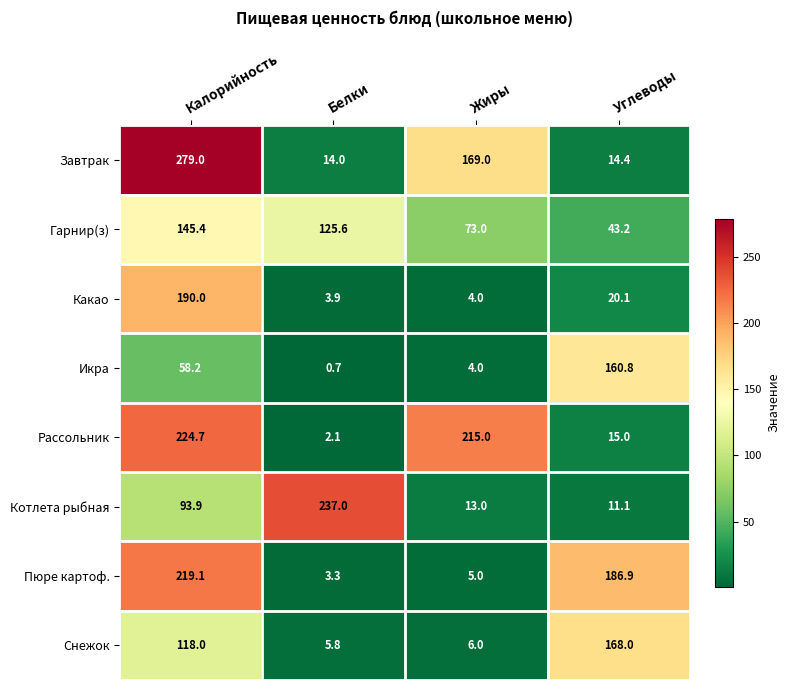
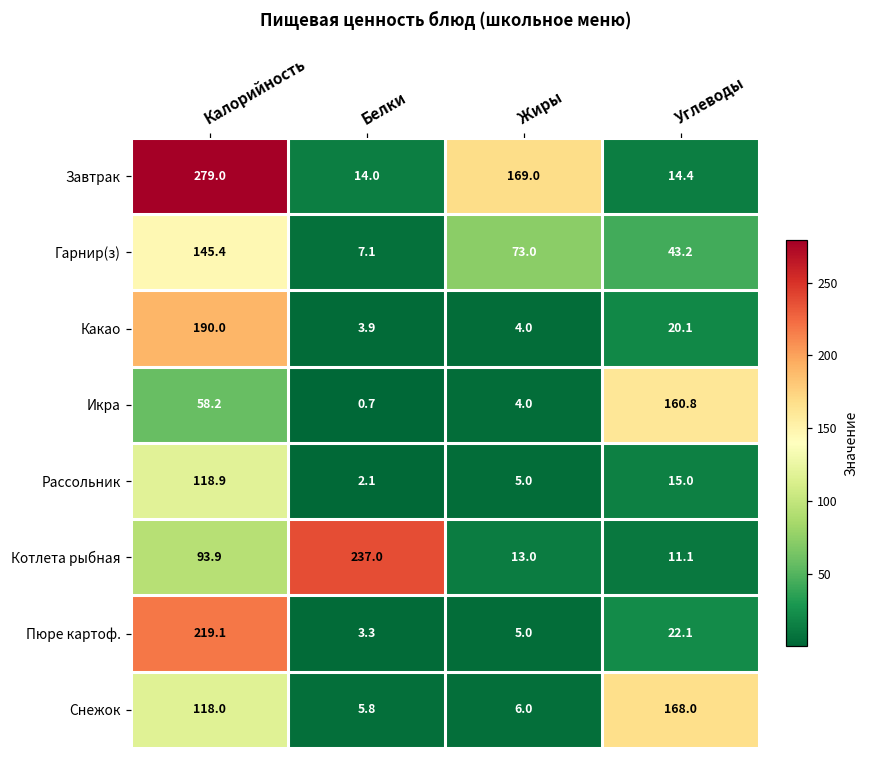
Гарнир(з), Белки: 125.6 -> 7.1
Рассольник, Калорийность: 224.7 -> 118.9
Рассольник, Жиры: 215.0 -> 5.0
Пюре картоф., Углеводы: 186.9 -> 22.1
